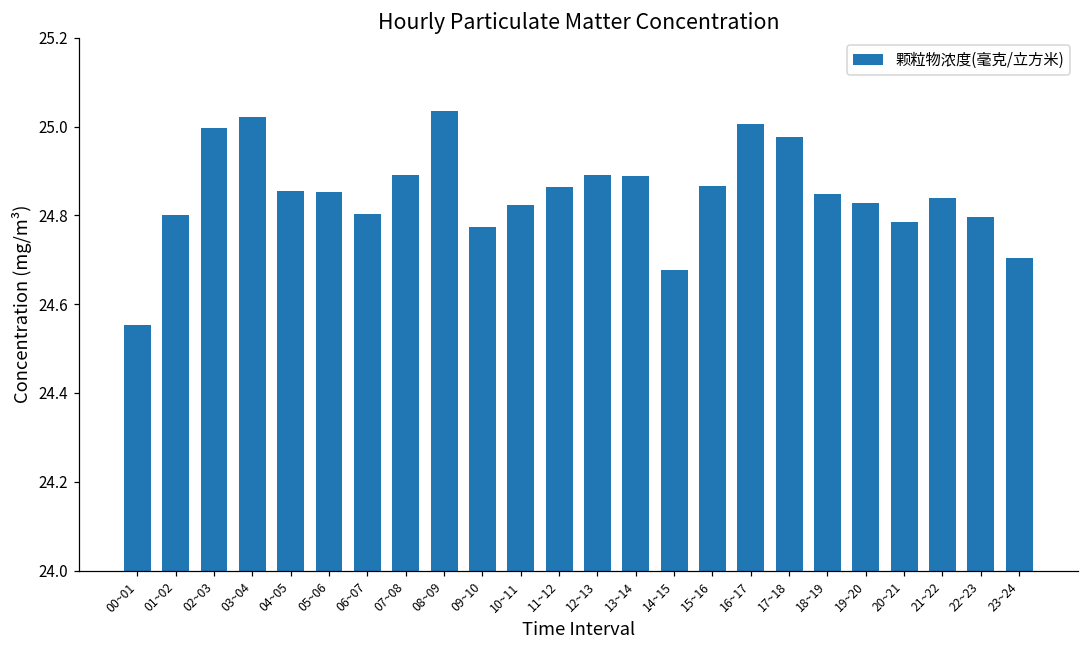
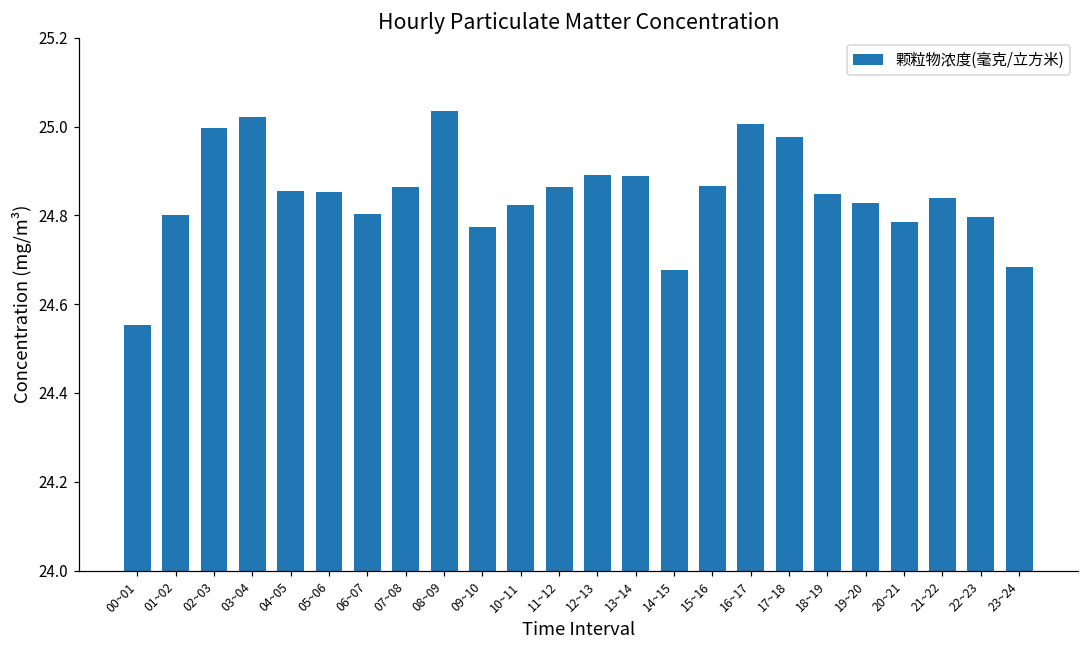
07~08: 24.89 -> 24.86
23~24: 24.71 -> 24.68
